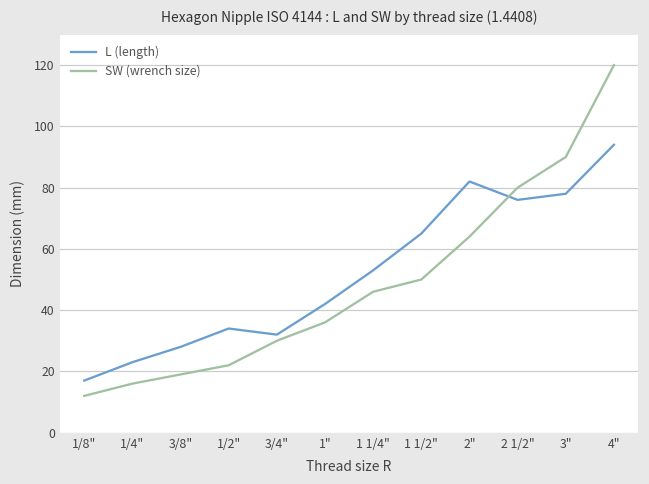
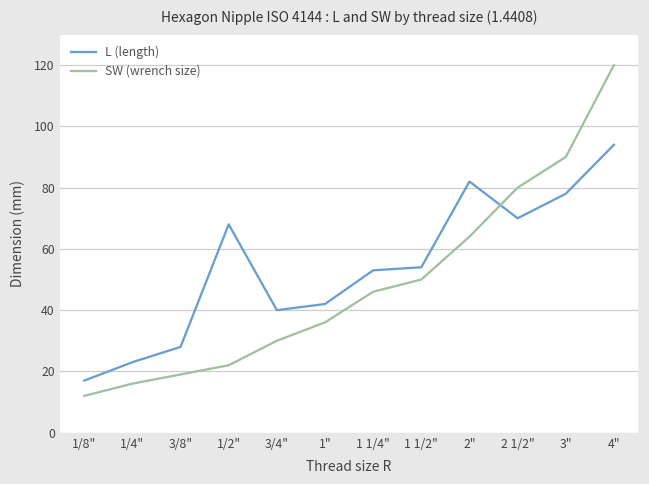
L (length), 1/2": 34 -> 68
L (length), 3/4": 32 -> 40
L (length), 1 1/2": 65 -> 54
L (length), 2 1/2": 76 -> 70
